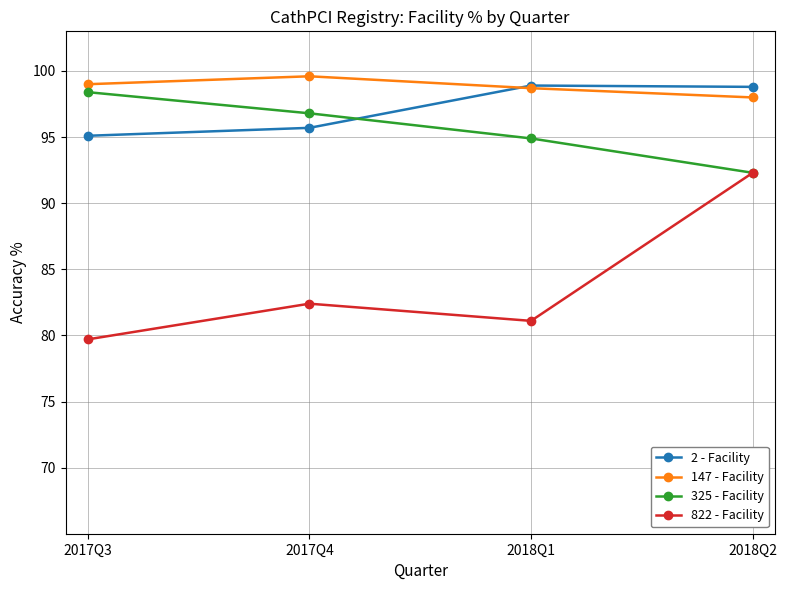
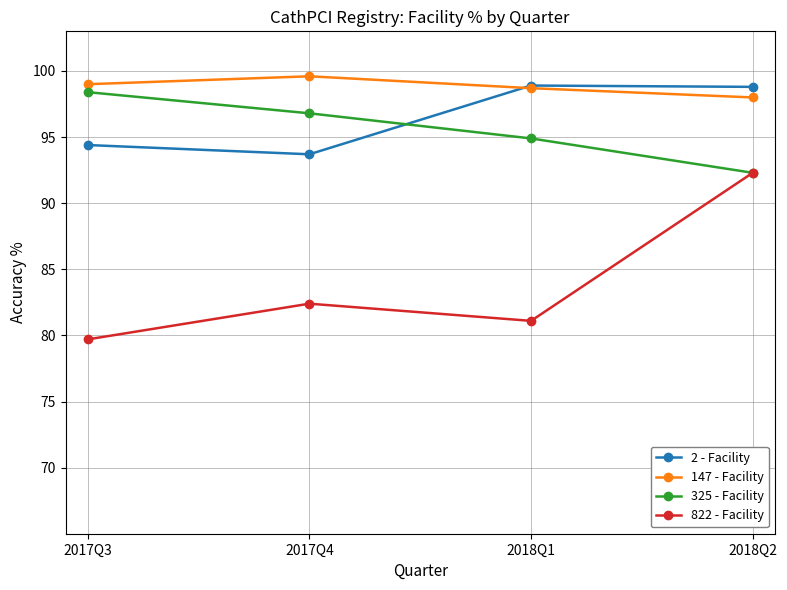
2 - Facility, 2017Q3: 95.1 -> 94.4
2 - Facility, 2017Q4: 95.7 -> 93.7
